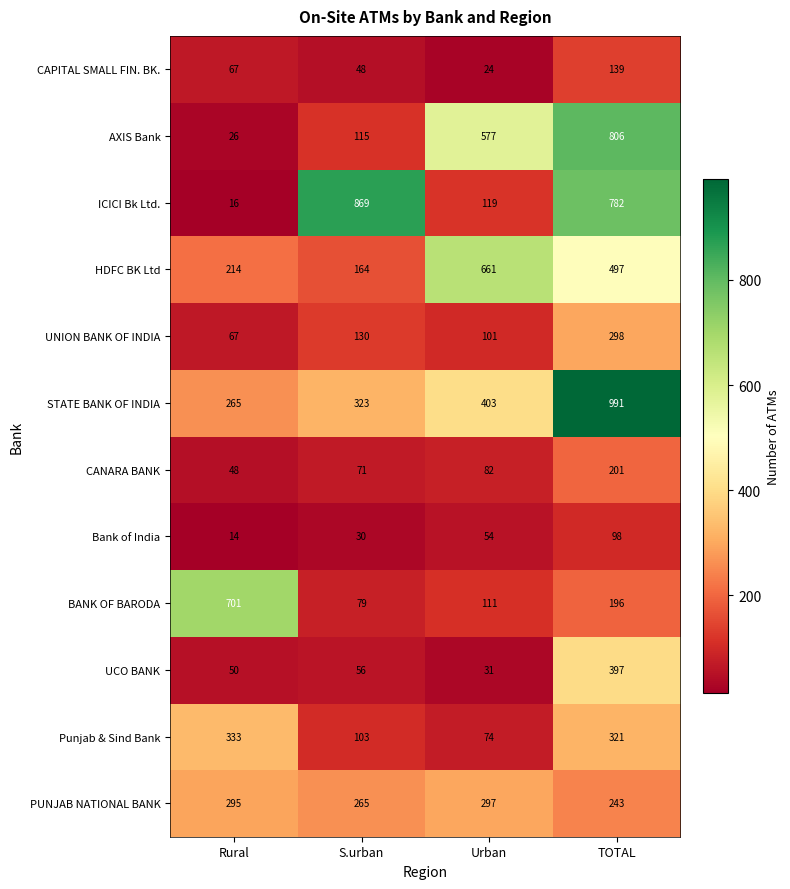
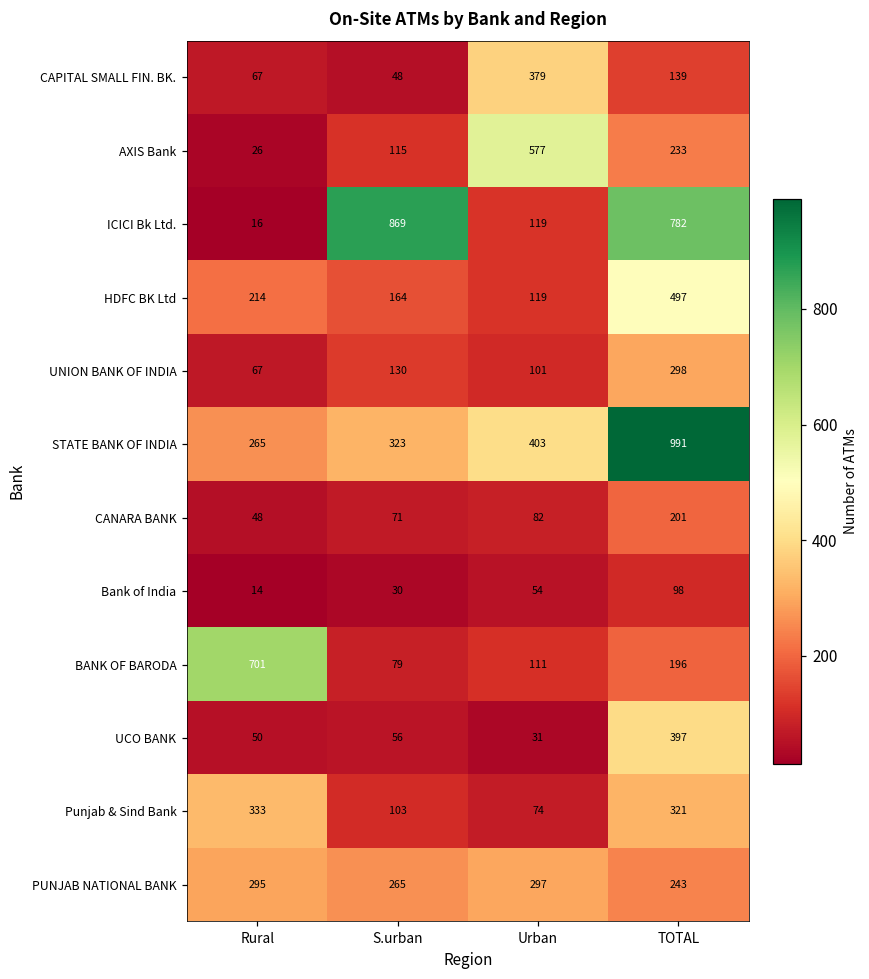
CAPITAL SMALL FIN. BK., Urban: 24 -> 379
AXIS Bank, TOTAL: 806 -> 233
HDFC BK Ltd, Urban: 661 -> 119
